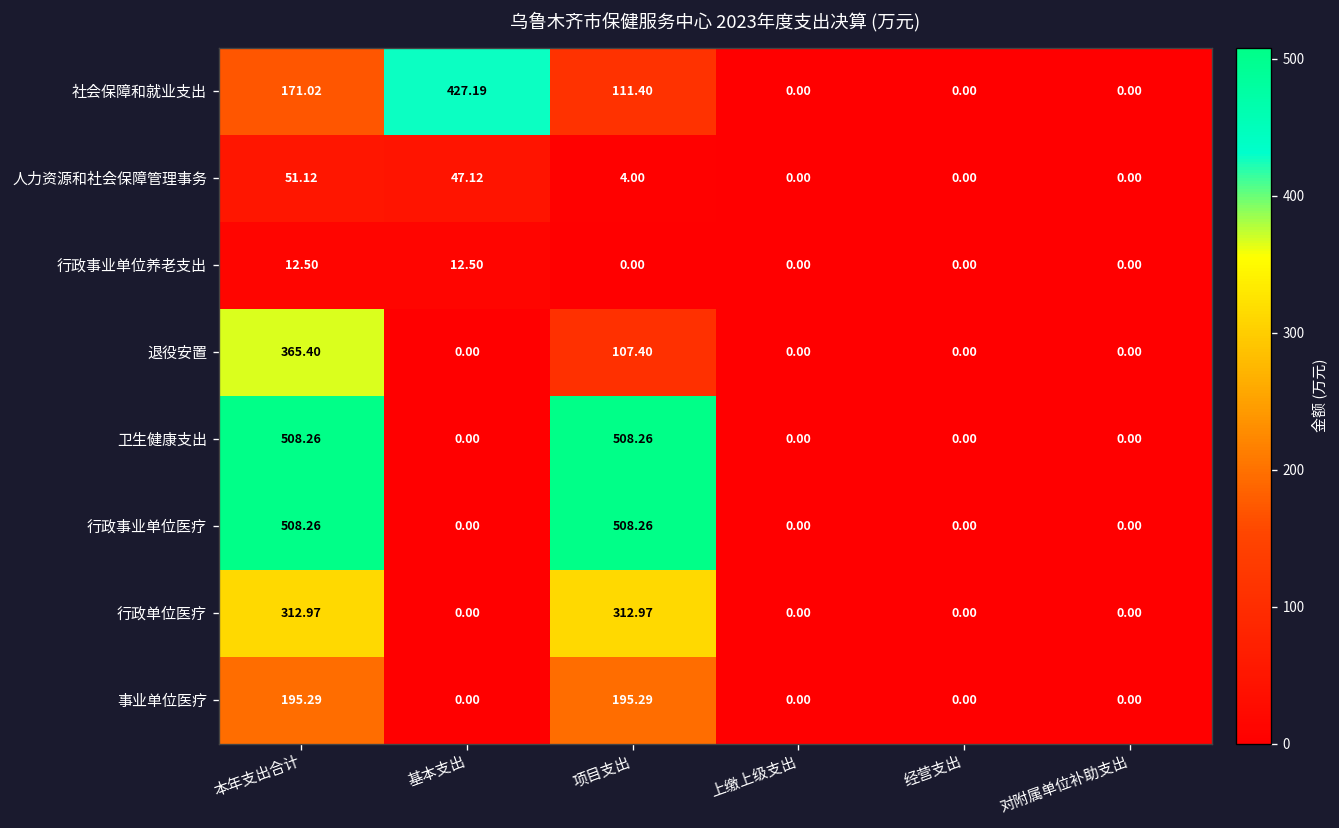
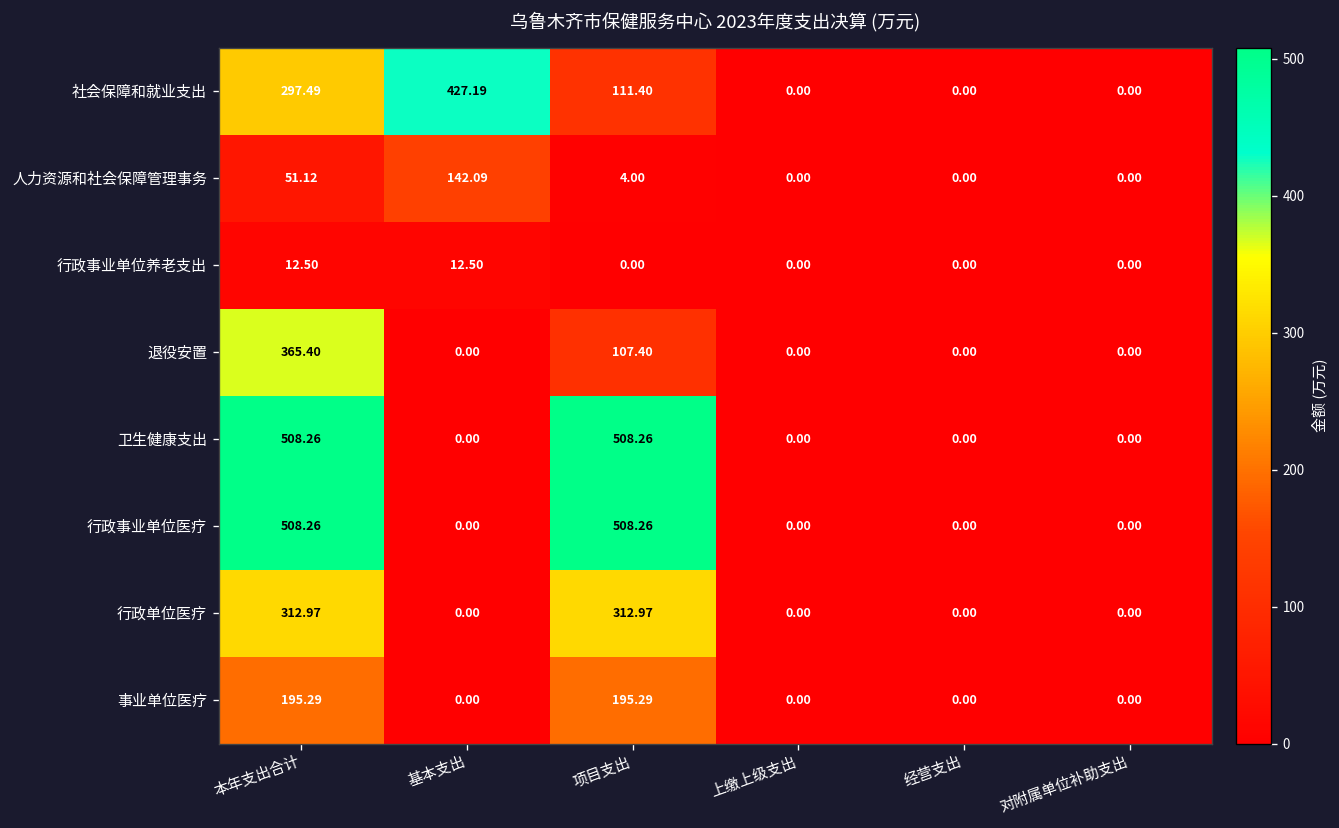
社会保障和就业支出, 本年支出合计: 171.02 -> 297.49
人力资源和社会保障管理事务, 基本支出: 47.12 -> 142.09
